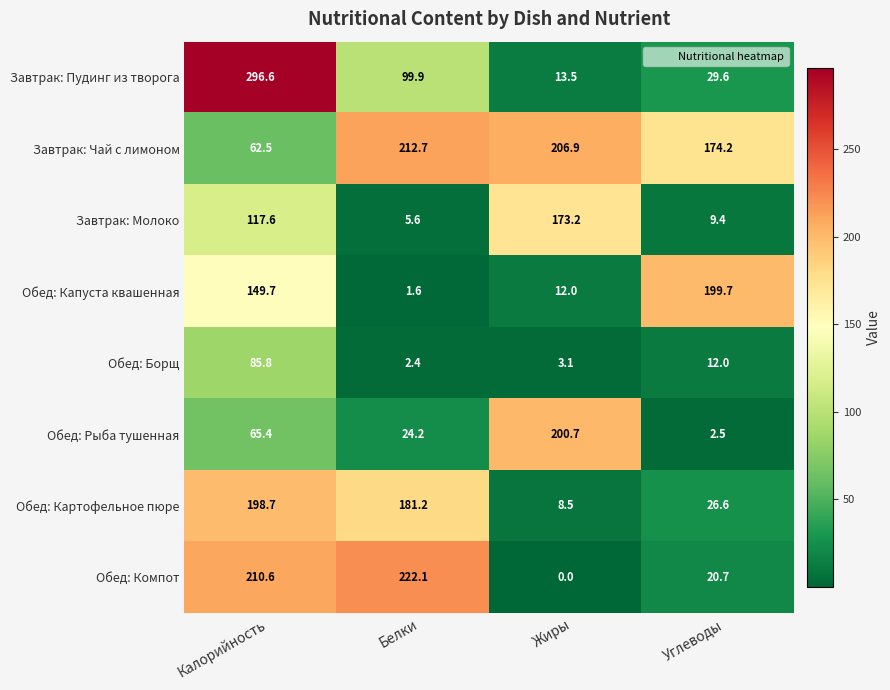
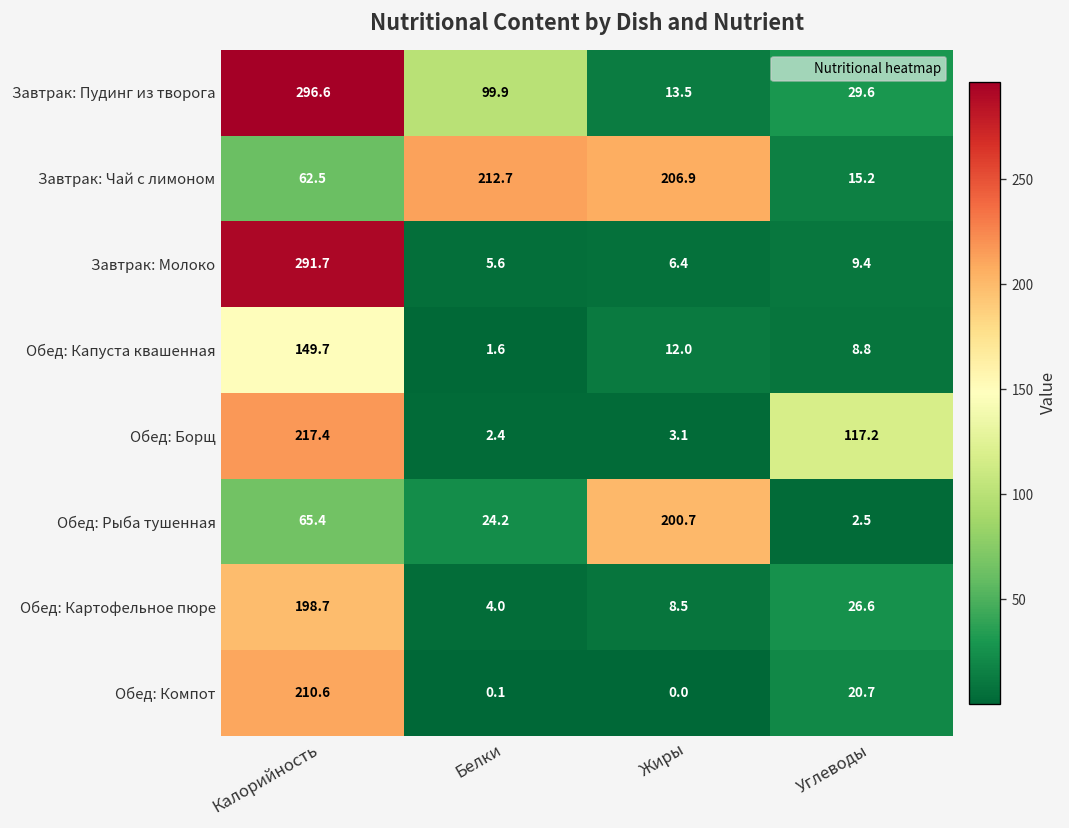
Завтрак: Чай с лимоном, Углеводы: 174.2 -> 15.2
Завтрак: Молоко, Калорийность: 117.6 -> 291.7
Завтрак: Молоко, Жиры: 173.2 -> 6.4
Обед: Капуста квашенная, Углеводы: 199.7 -> 8.8
Обед: Борщ, Калорийность: 85.8 -> 217.4
Обед: Борщ, Углеводы: 12.0 -> 117.2
Обед: Картофельное пюре, Белки: 181.2 -> 4.0
Обед: Компот, Белки: 222.1 -> 0.1
